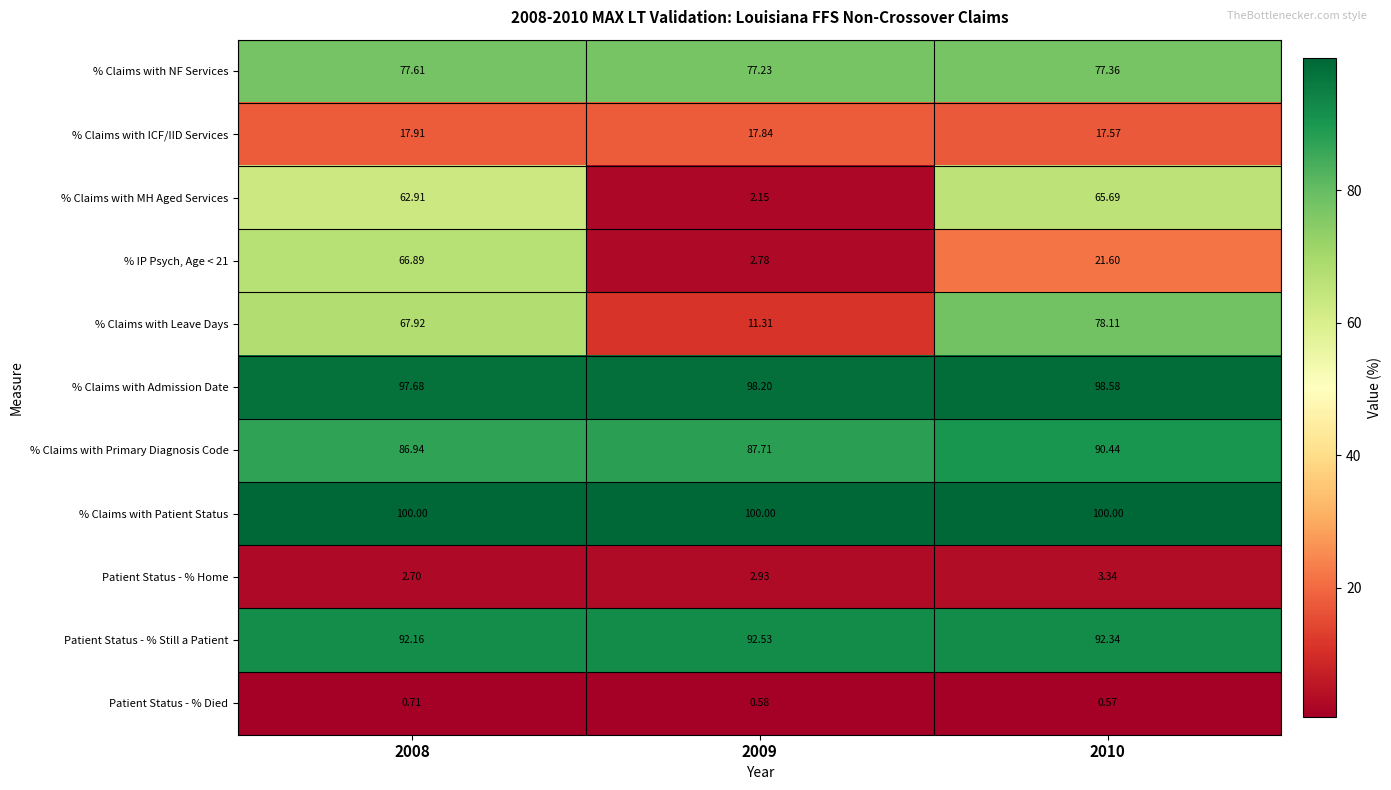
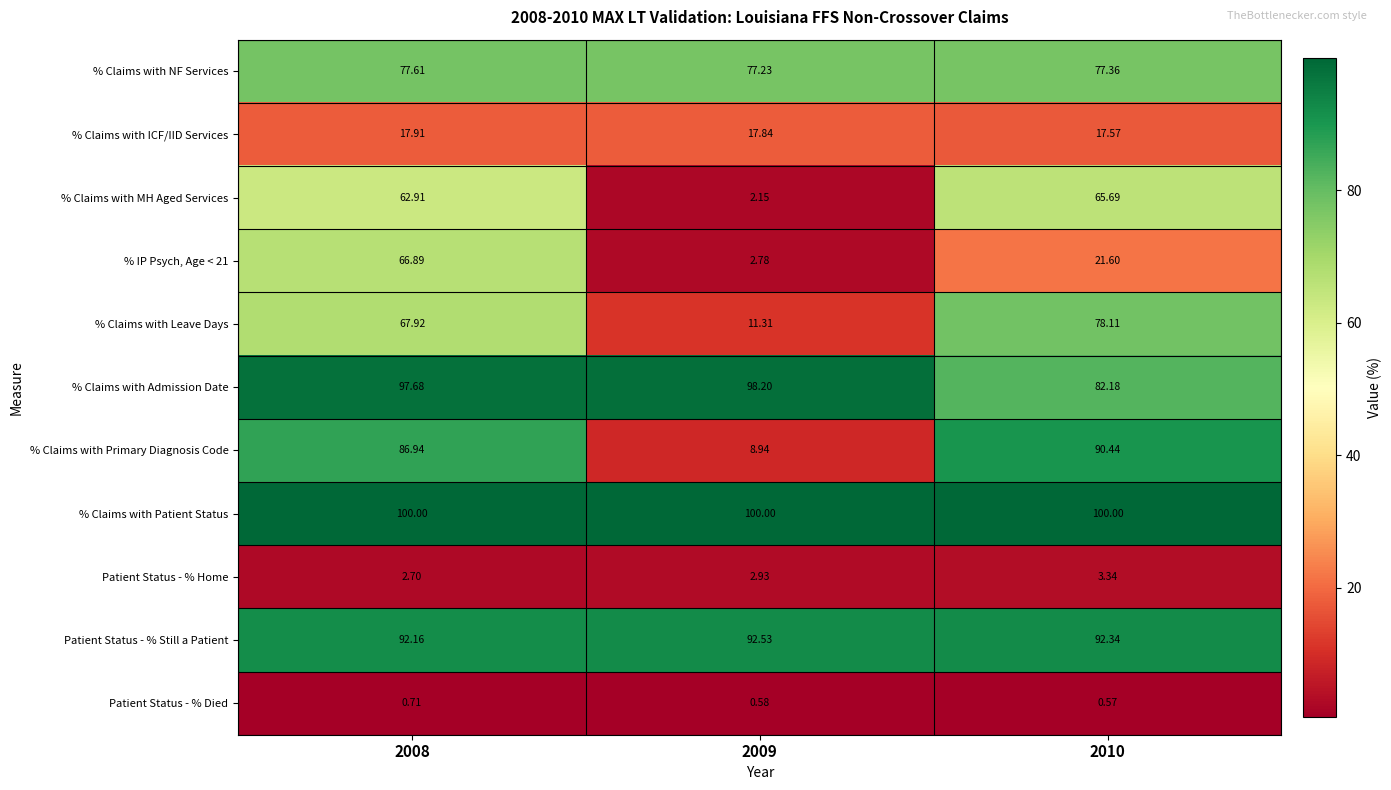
% Claims with Admission Date, 2010: 98.58 -> 82.18
% Claims with Primary Diagnosis Code, 2009: 87.71 -> 8.94
